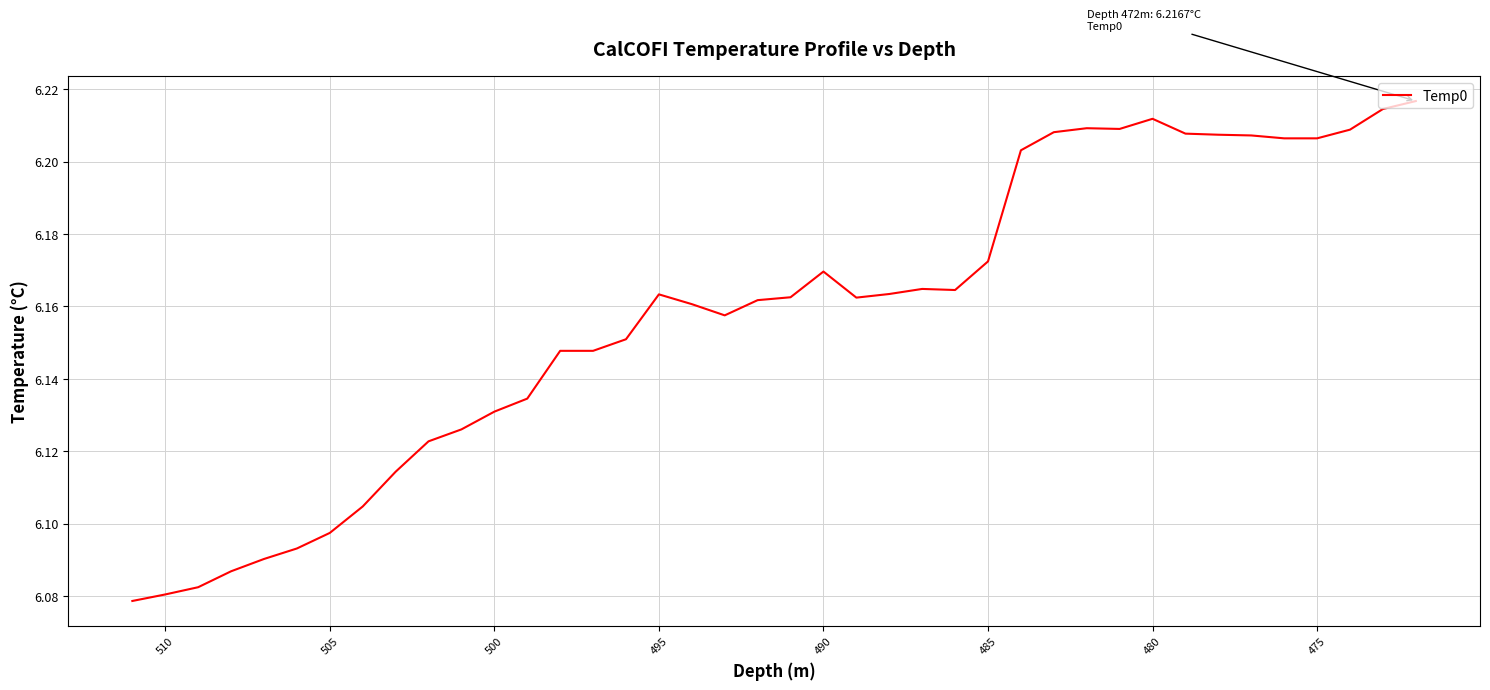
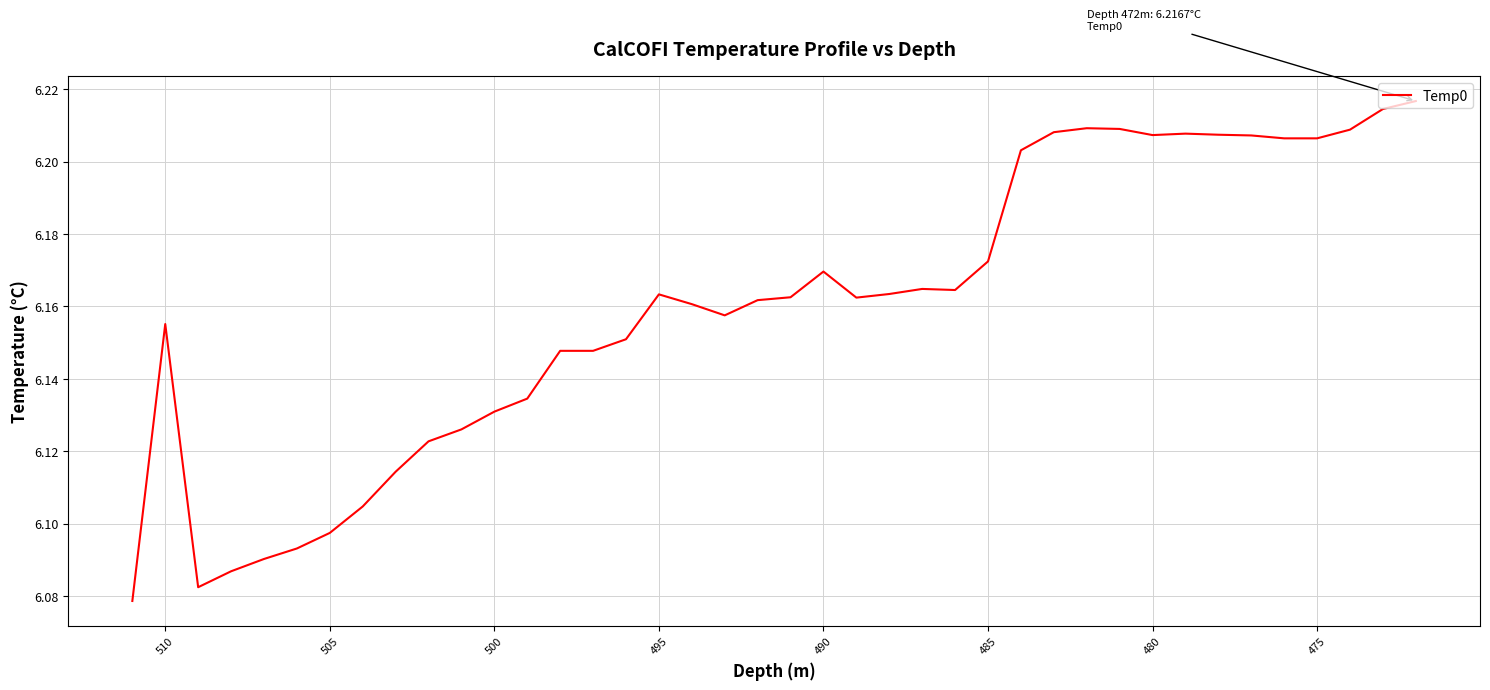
510: 6.080 -> 6.155
480: 6.212 -> 6.207
